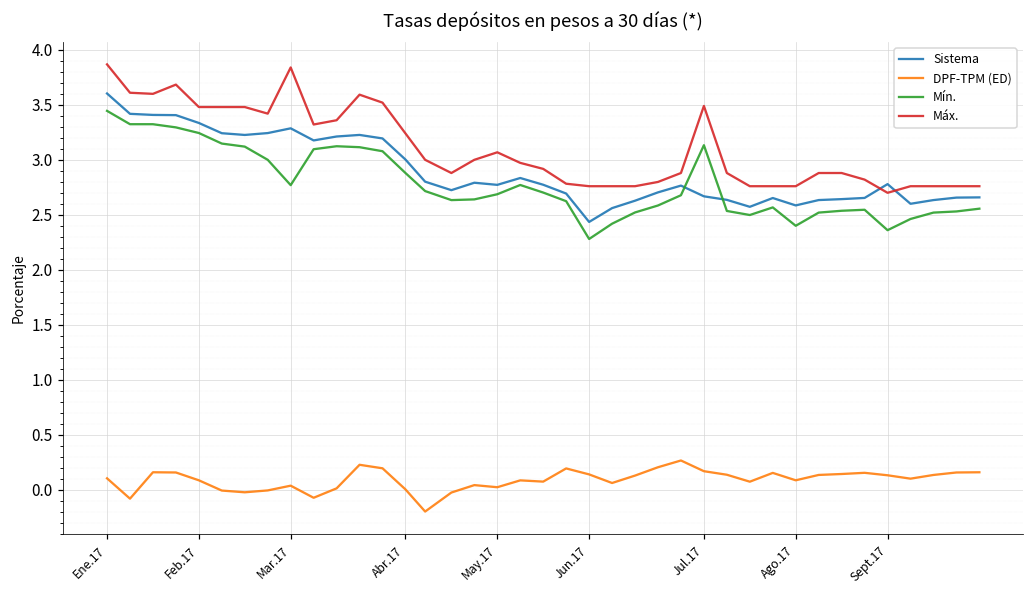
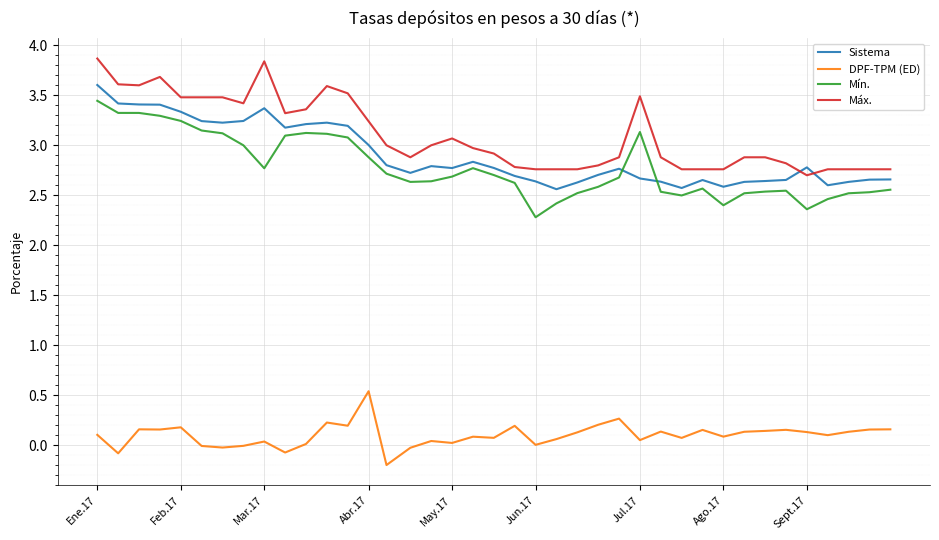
DPF-TPM (ED), Feb.17: 0.1 -> 0.2
Sistema, Mar.17: 3.3 -> 3.4
DPF-TPM (ED), Abr.17: 0.0 -> 0.5
Sistema, Jun.17: 2.4 -> 2.6
DPF-TPM (ED), Jun.17: 0.1 -> 0.0
DPF-TPM (ED), Jul.17: 0.2 -> 0.1
